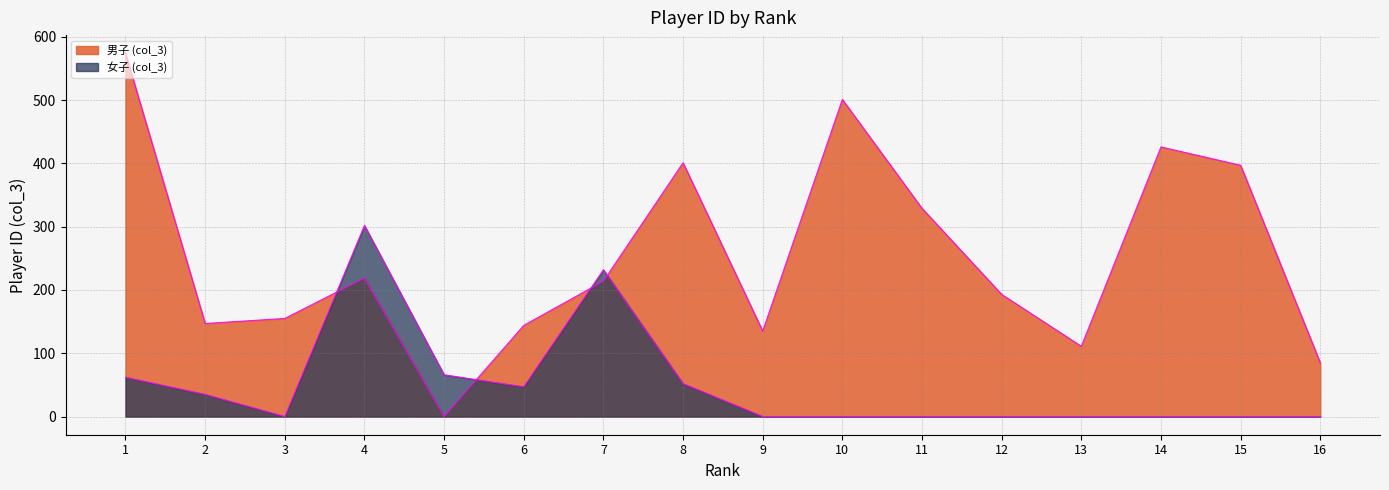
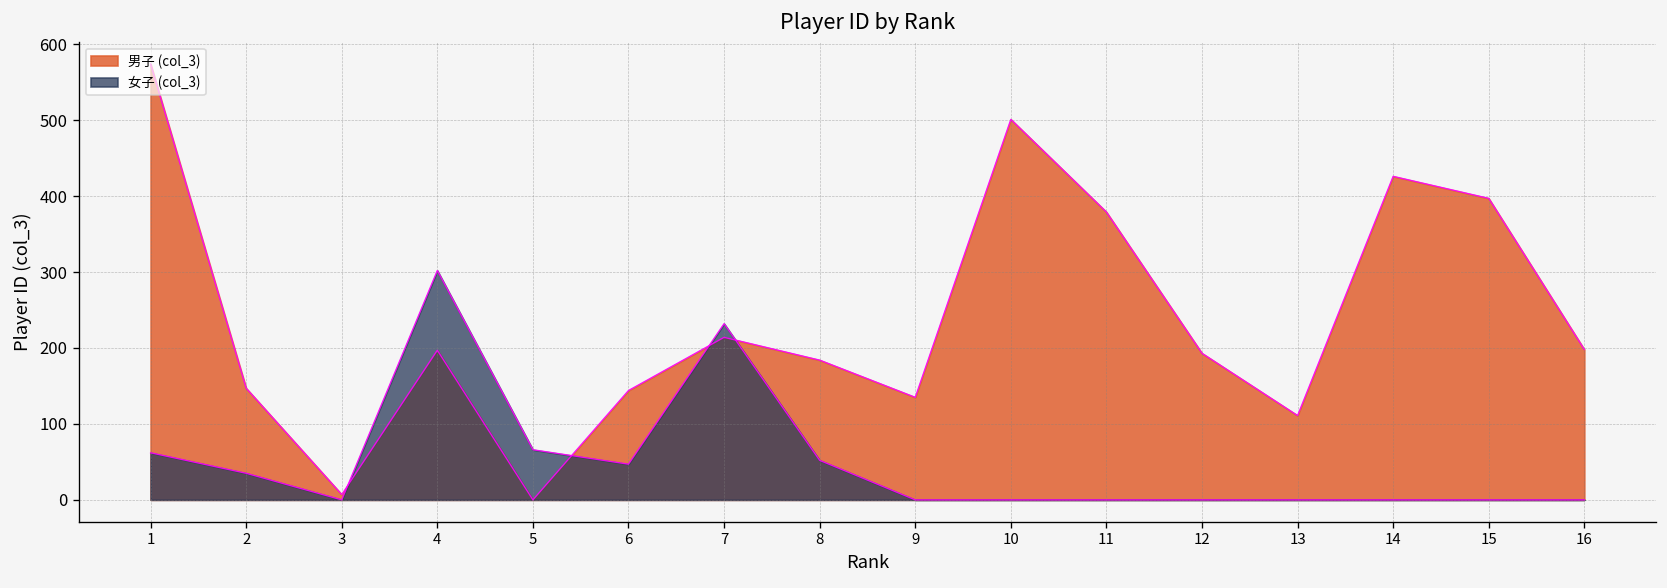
男子 (col_3), 3: 160 -> 10
男子 (col_3), 4: 220 -> 200
男子 (col_3), 8: 400 -> 180
男子 (col_3), 11: 330 -> 380
男子 (col_3), 16: 90 -> 200
